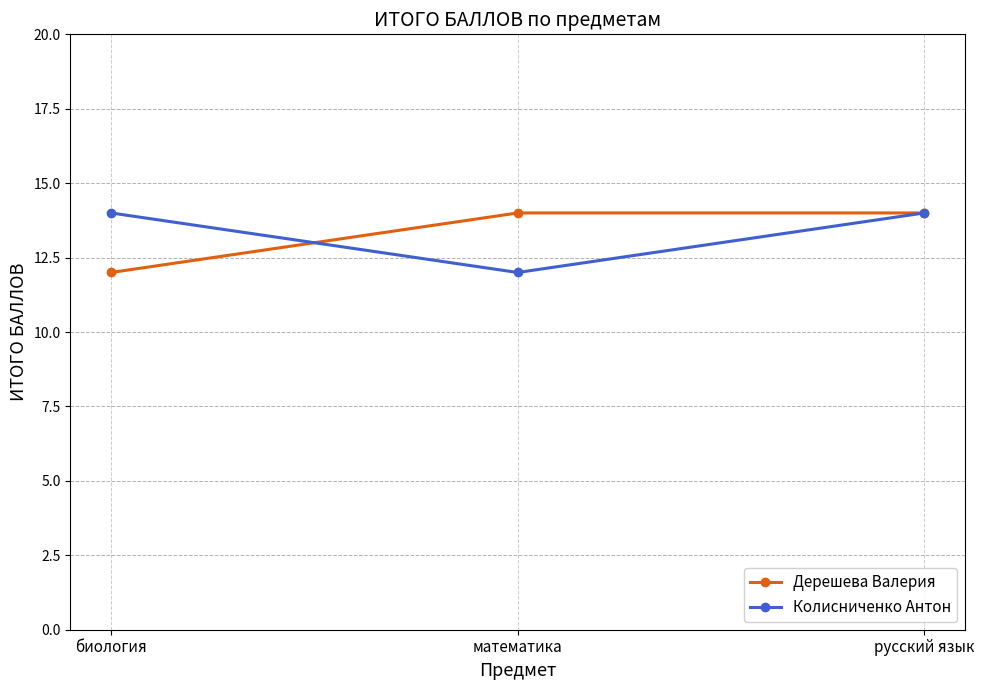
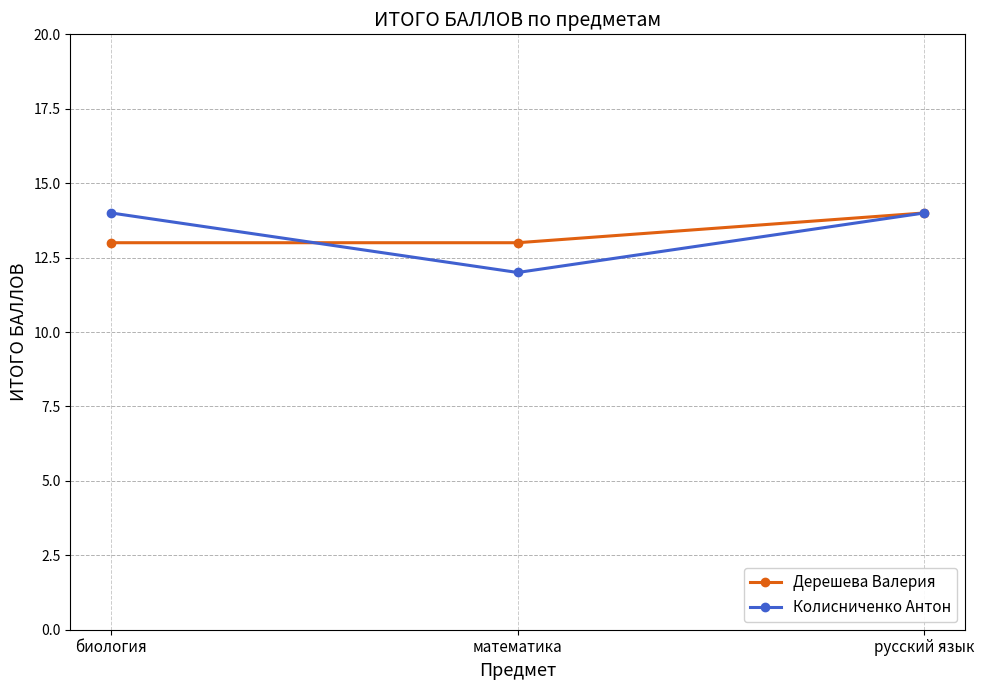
Дерешева Валерия, биология: 12 -> 13
Дерешева Валерия, математика: 14 -> 13
